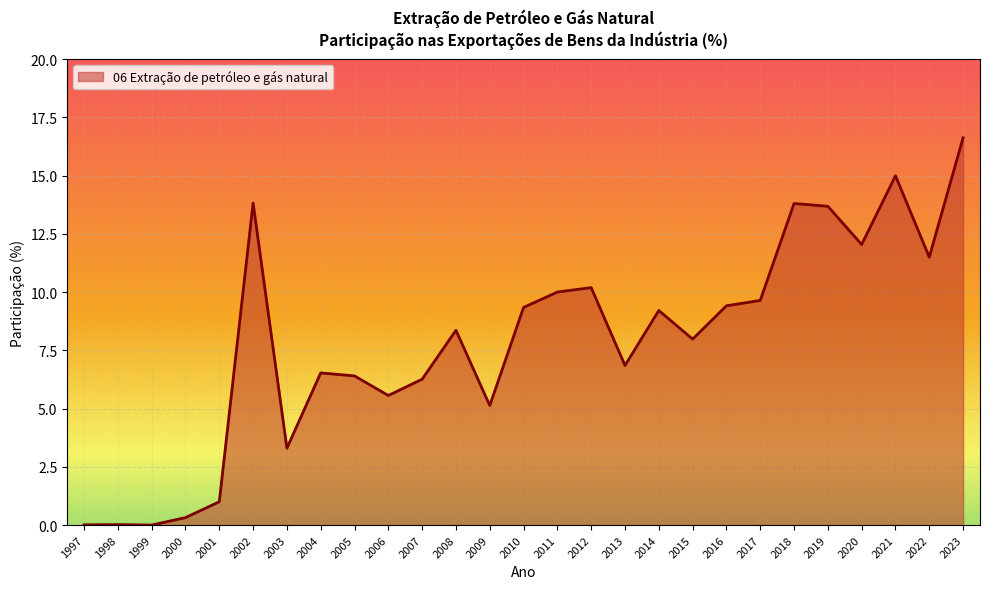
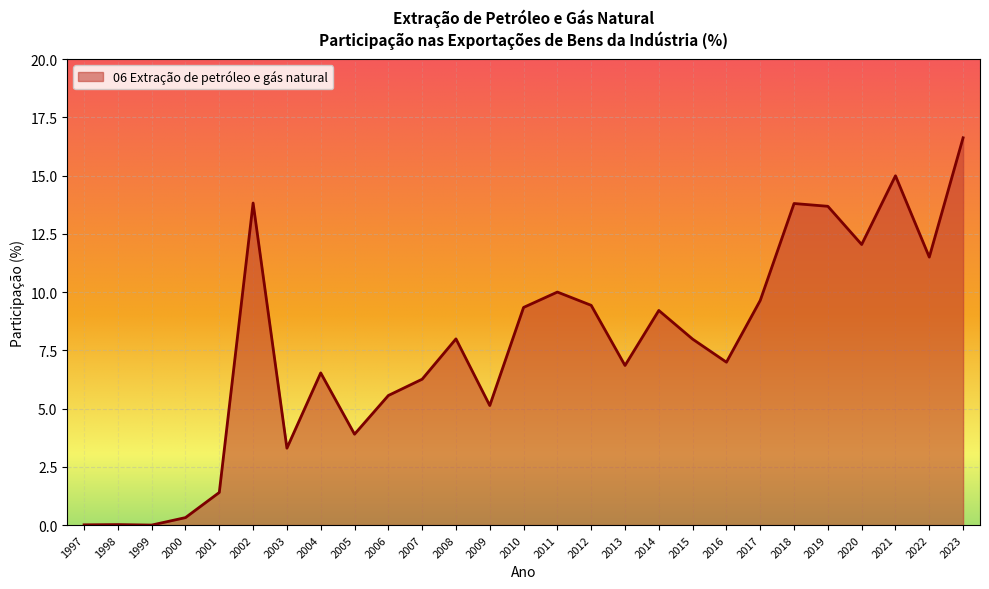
2001: 1.0 -> 1.4
2005: 6.4 -> 3.9
2008: 8.4 -> 8.0
2012: 10.2 -> 9.4
2016: 9.4 -> 7.0
